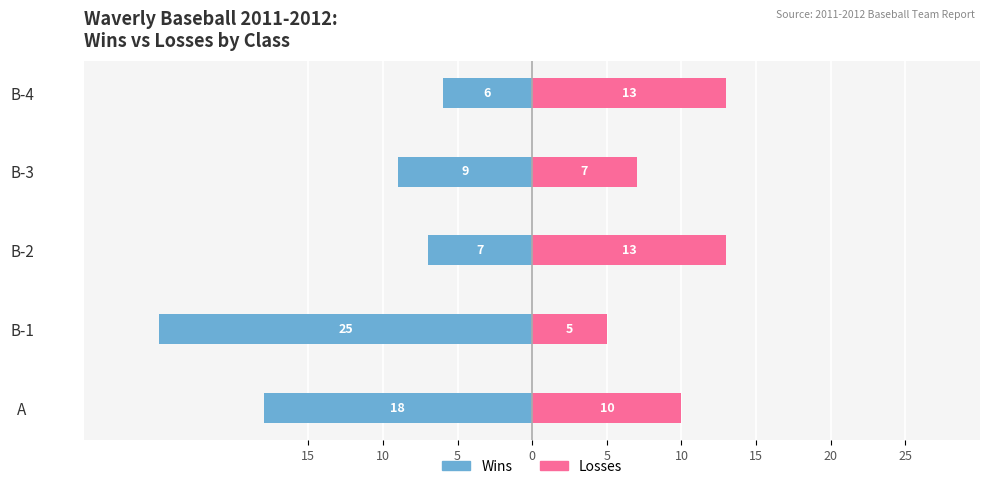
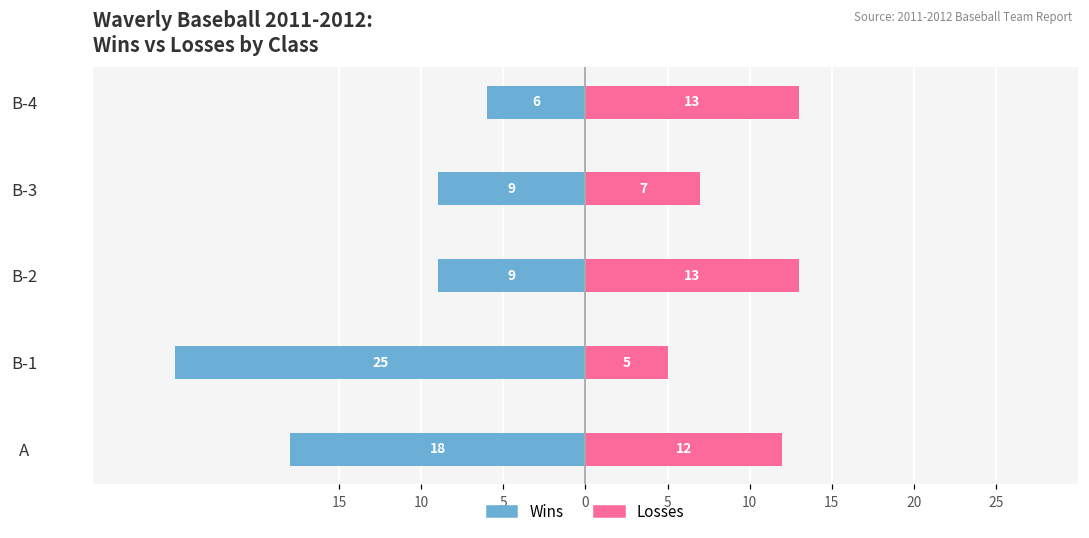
Wins, B-2: 7 -> 9
Losses, A: 10 -> 12
